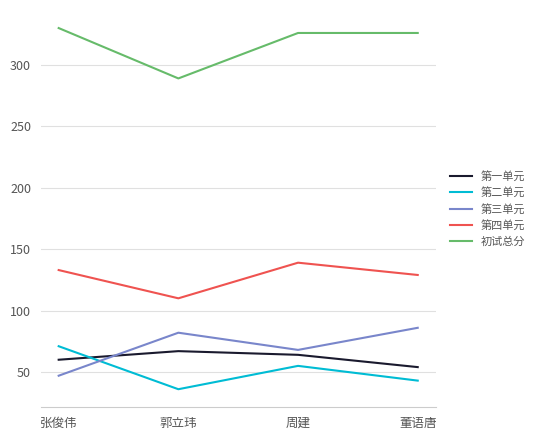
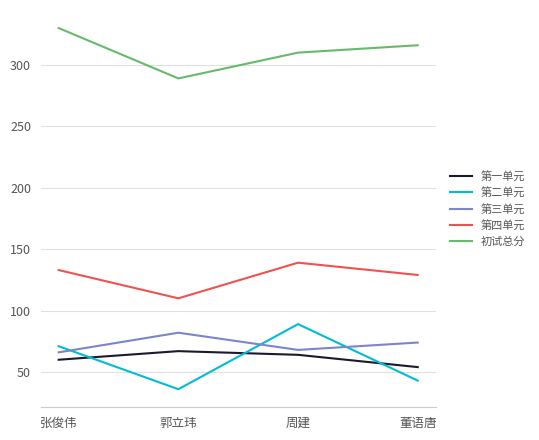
第三单元, 张俊伟: 47 -> 66
第二单元, 周建: 55 -> 89
初试总分, 周建: 326 -> 310
第三单元, 董语唐: 86 -> 74
初试总分, 董语唐: 326 -> 316
